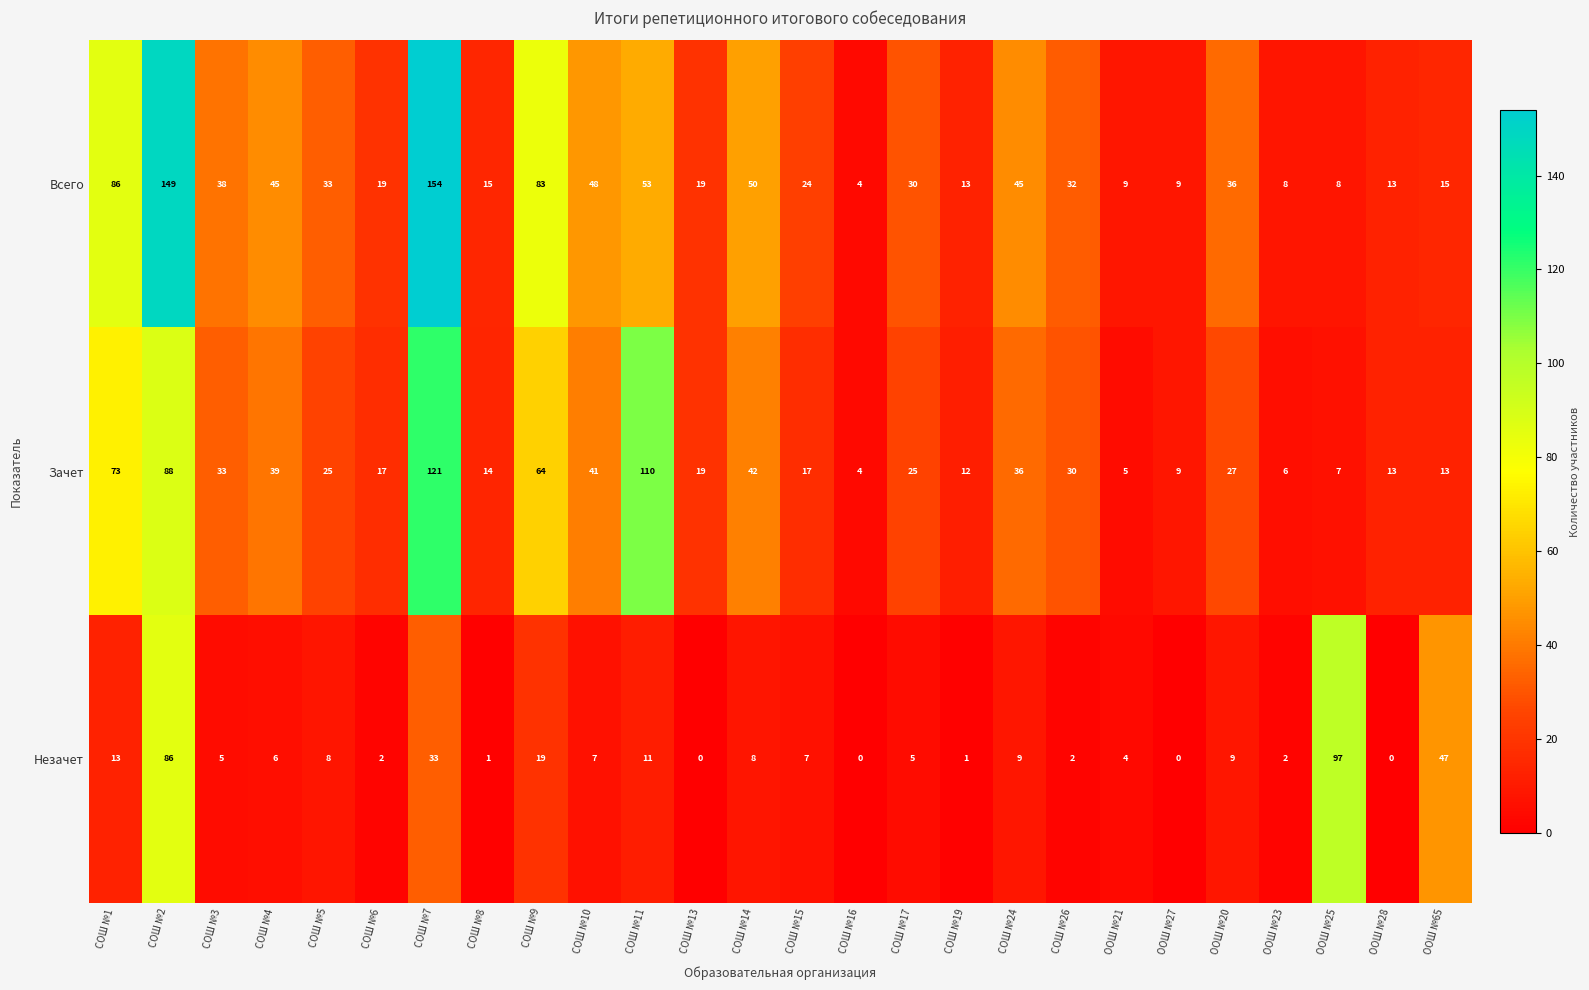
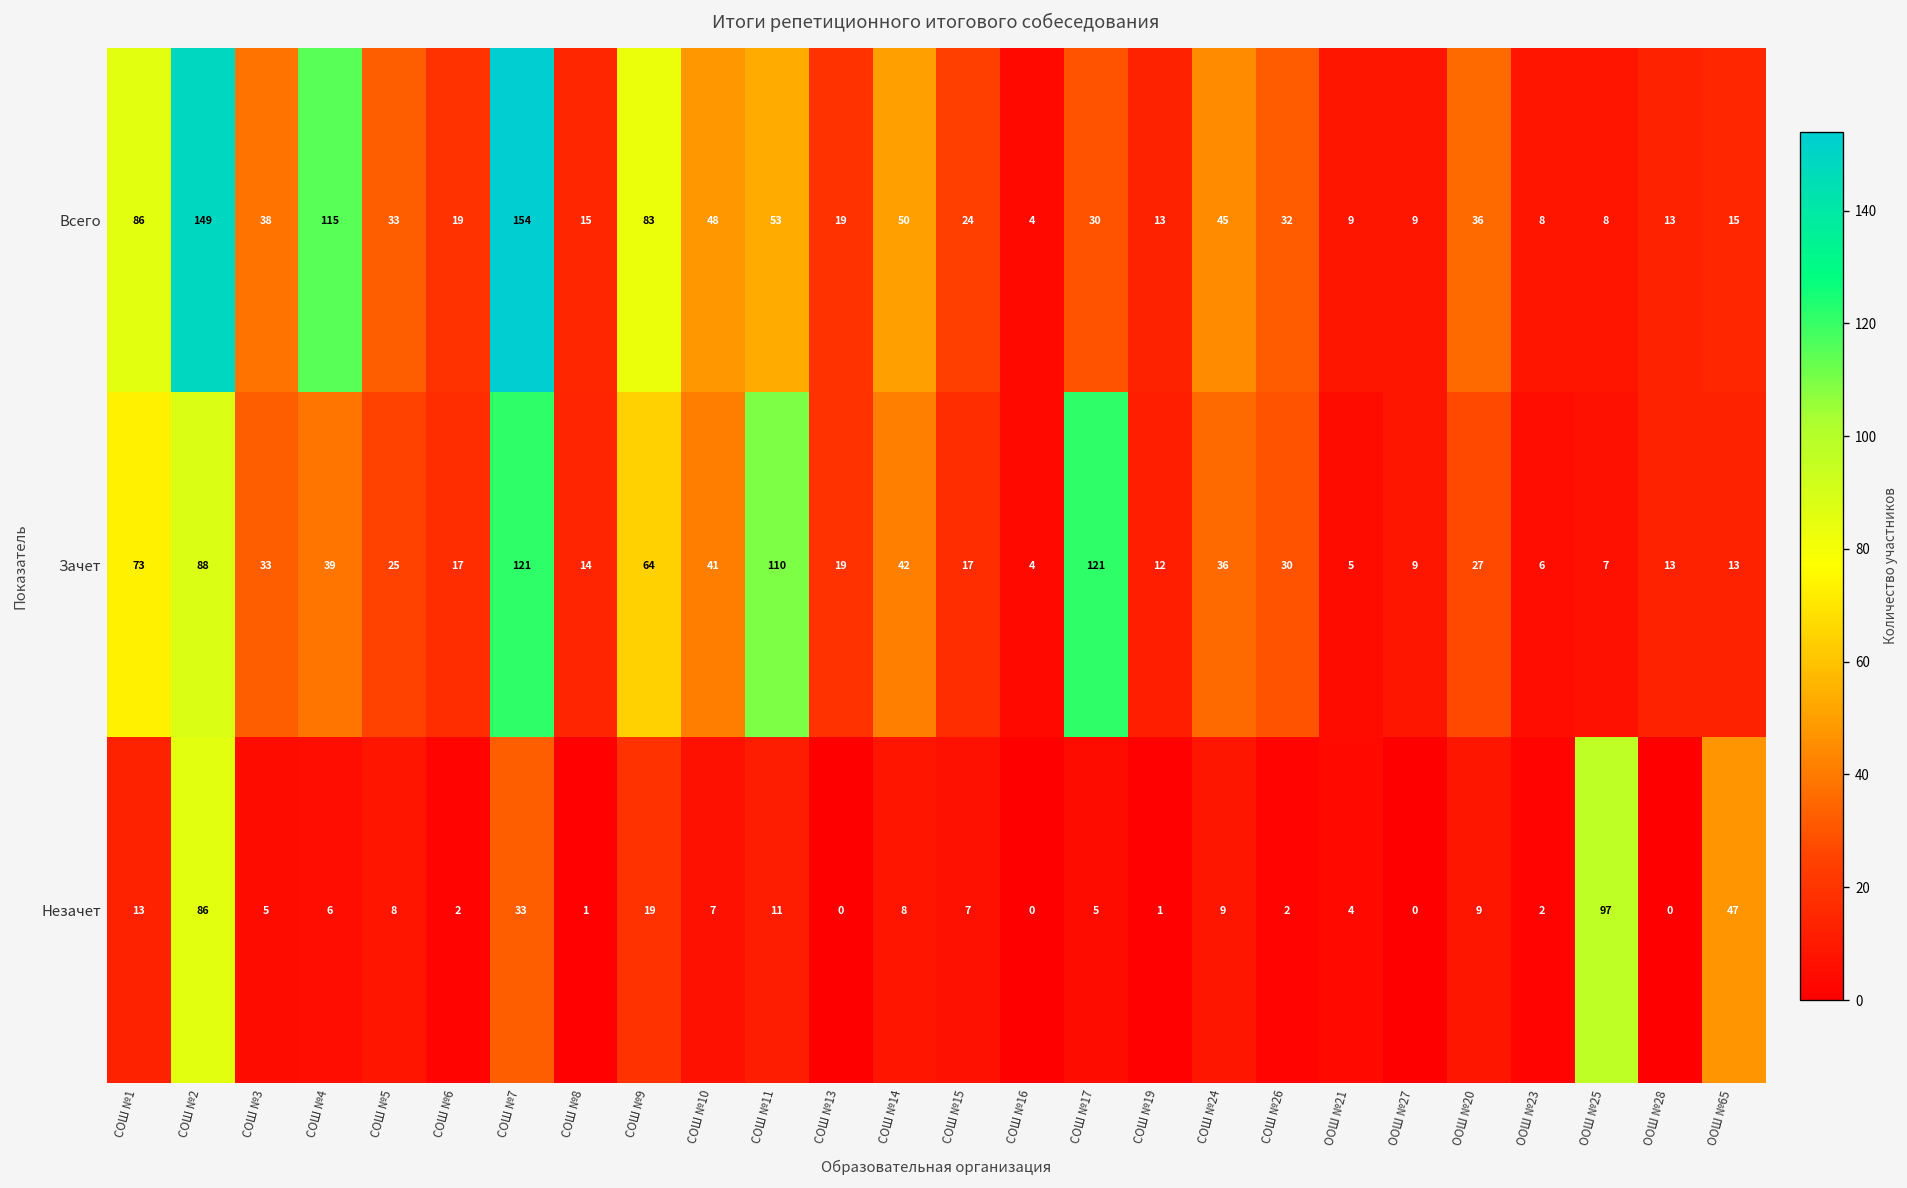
Всего, СОШ №4: 45 -> 115
Зачет, СОШ №17: 25 -> 121
